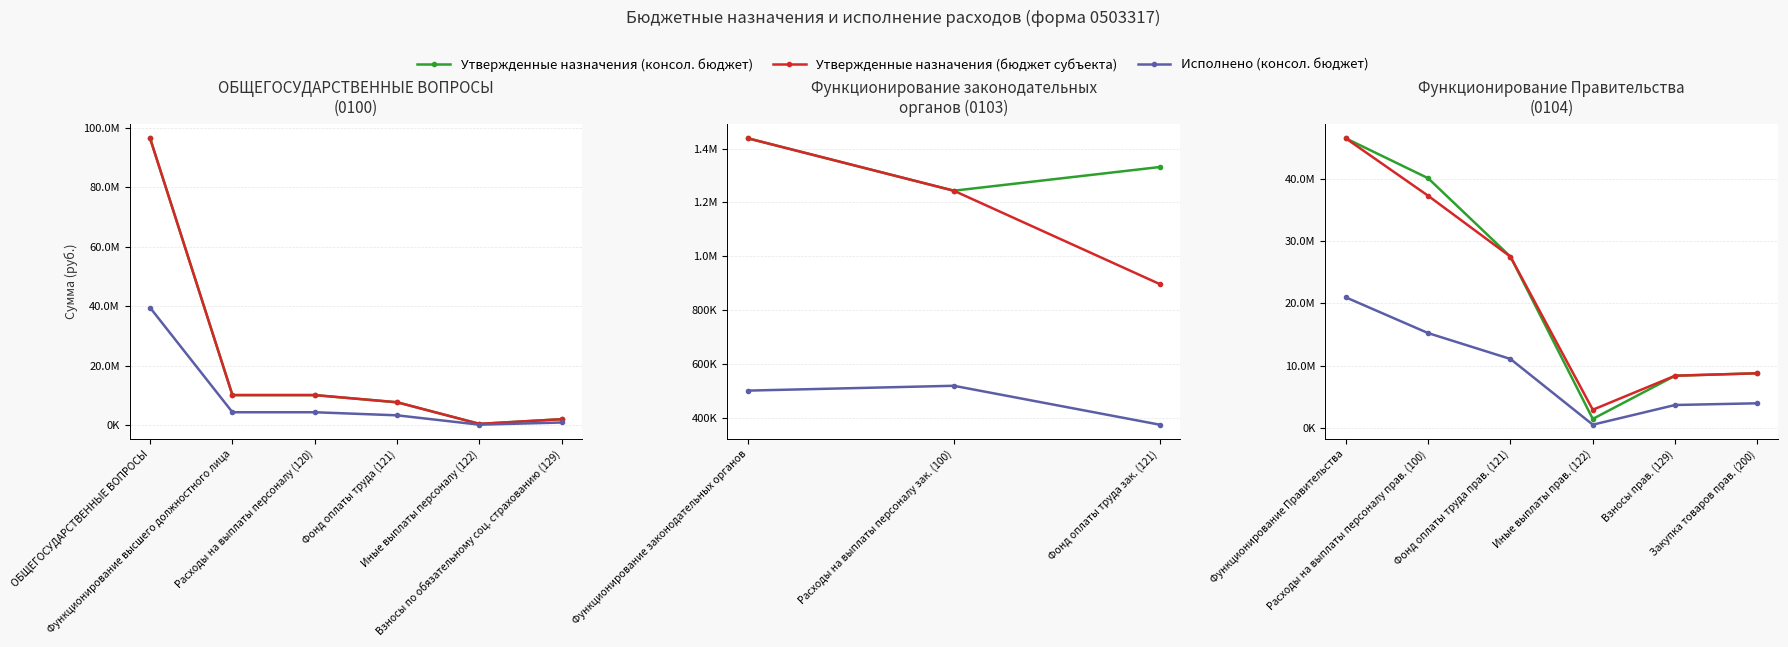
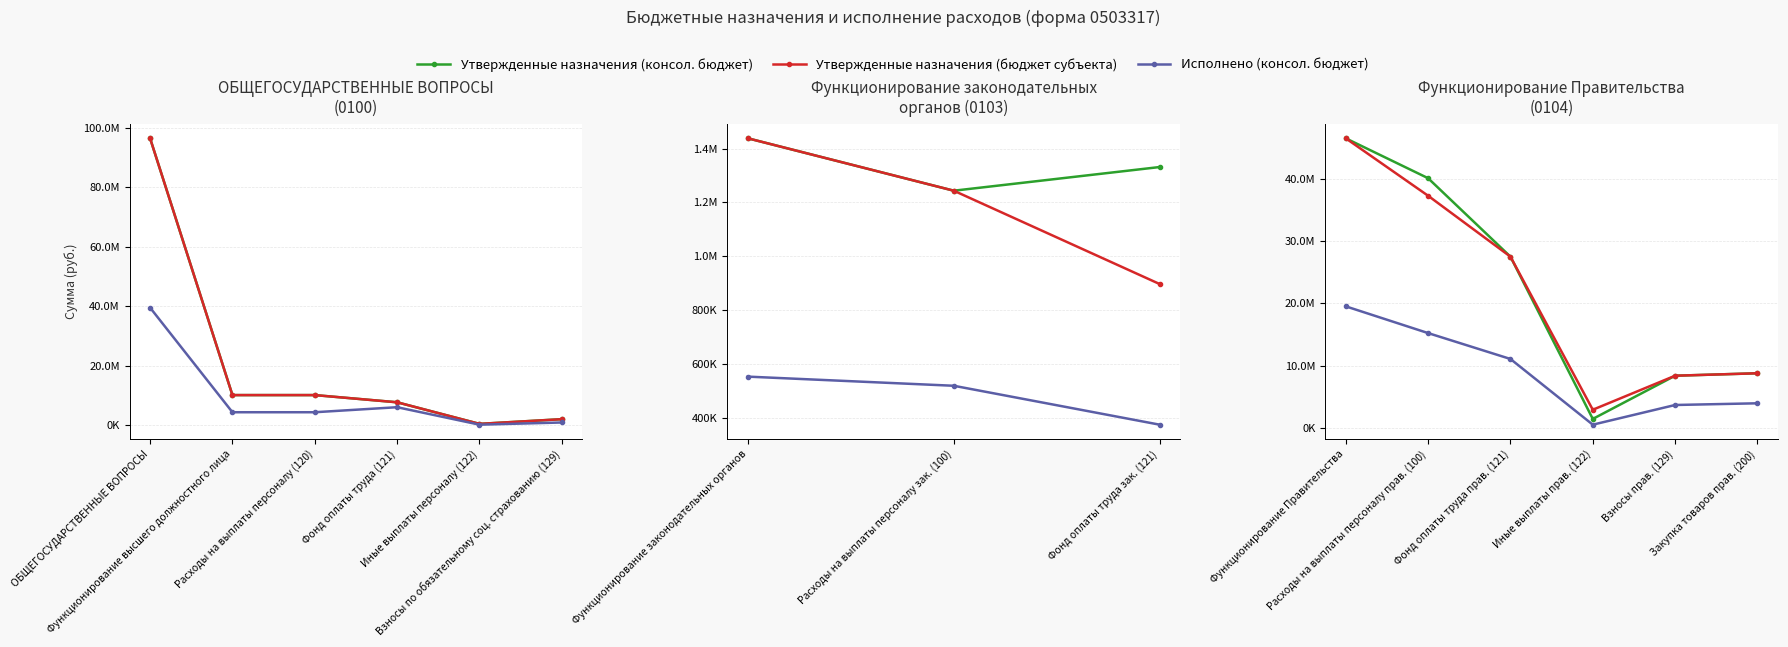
ОБЩЕГОСУДАРСТВЕННЫЕ ВОПРОСЫ (0100), Исполнено (консол. бюджет), Фонд оплаты труда (121): 3000000 -> 6000000
Функционирование законодательных органов (0103), Исполнено (консол. бюджет), Функционирование законодательных органов: 500000 -> 550000
Функционирование Правительства (0104), Исполнено (консол. бюджет), Функционирование Правительства: 21000000 -> 20000000
